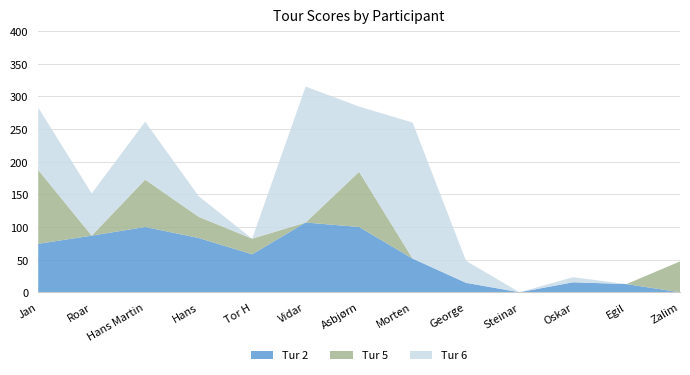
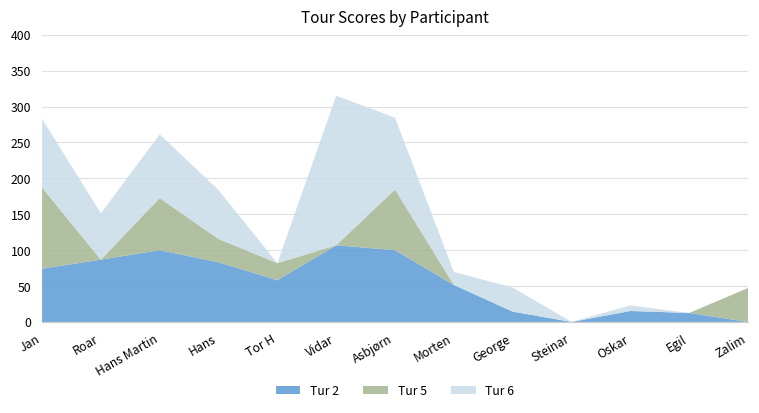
Tur 6, Hans: 30 -> 70
Tur 6, Morten: 210 -> 20
